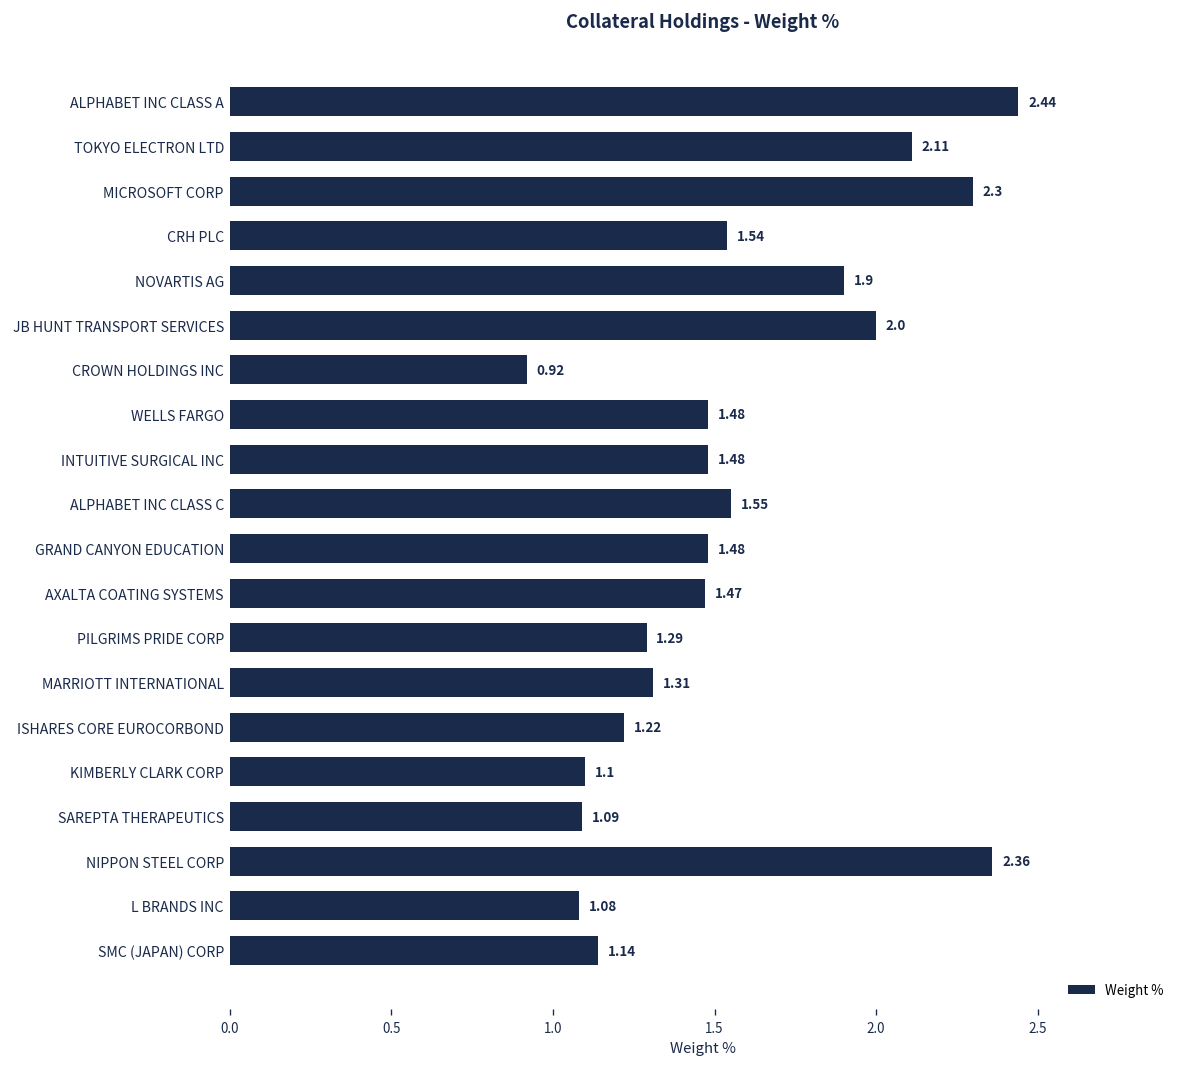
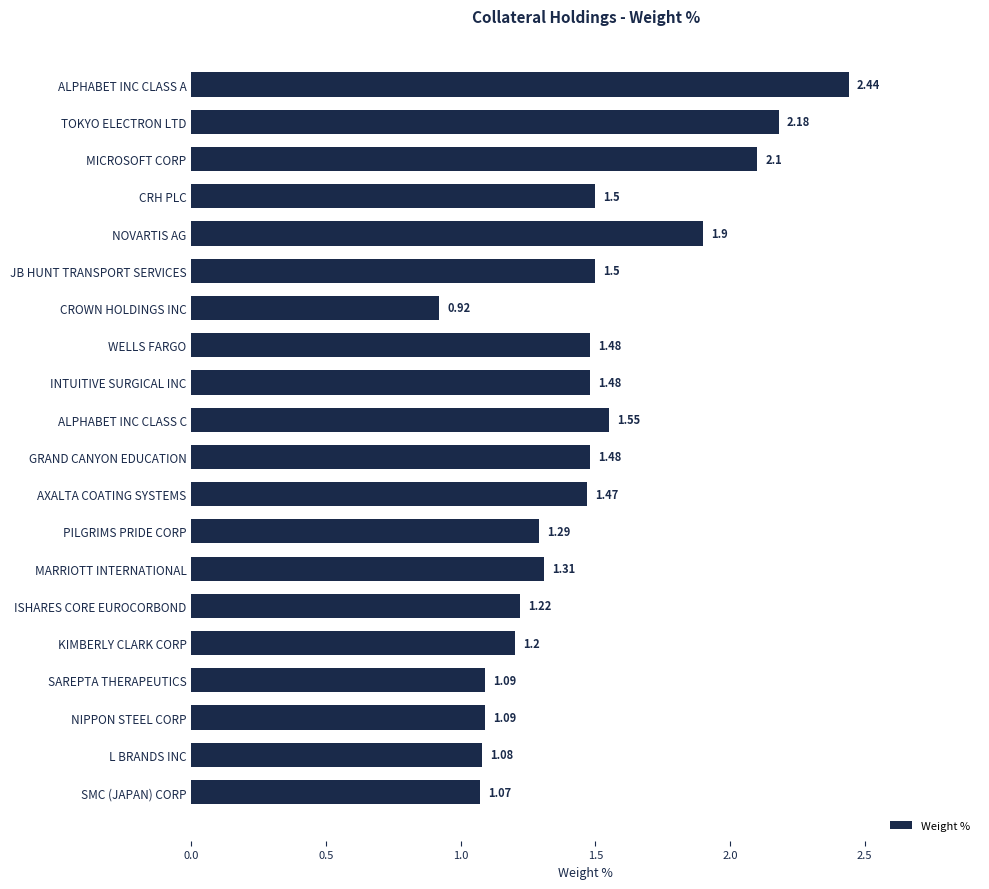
TOKYO ELECTRON LTD: 2.11 -> 2.18
MICROSOFT CORP: 2.3 -> 2.1
CRH PLC: 1.54 -> 1.5
JB HUNT TRANSPORT SERVICES: 2.0 -> 1.5
KIMBERLY CLARK CORP: 1.1 -> 1.2
NIPPON STEEL CORP: 2.36 -> 1.09
SMC (JAPAN) CORP: 1.14 -> 1.07
